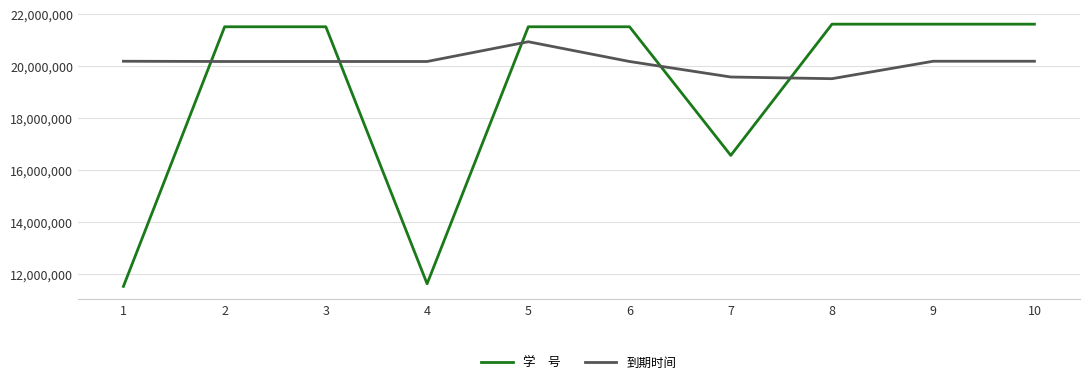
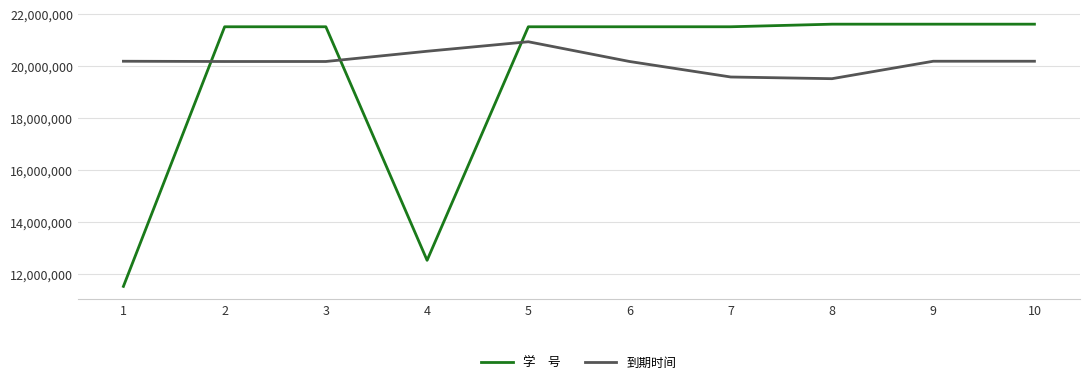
学 号, 4: 11,600,000 -> 12,500,000
到期时间, 4: 20,200,000 -> 20,600,000
学 号, 7: 16,600,000 -> 21,500,000
